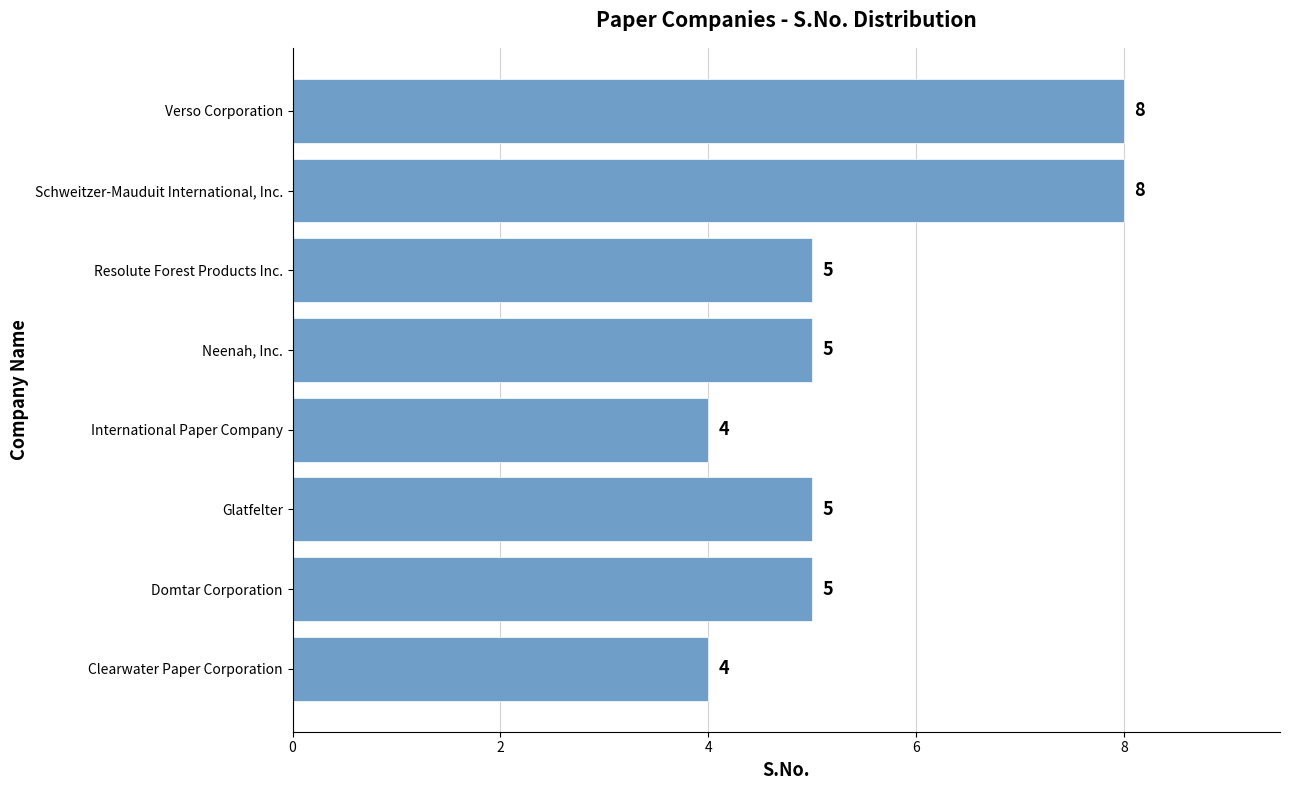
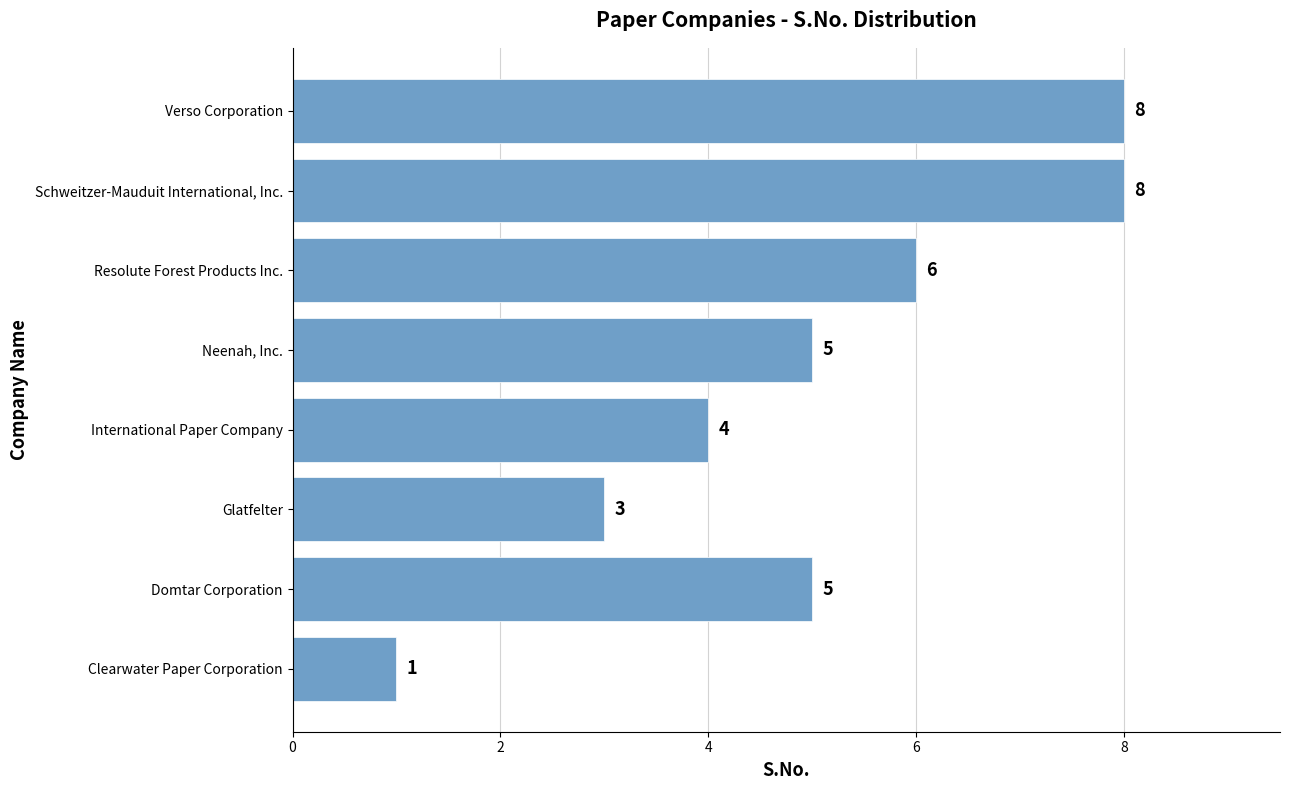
Resolute Forest Products Inc.: 5 -> 6
Glatfelter: 5 -> 3
Clearwater Paper Corporation: 4 -> 1
